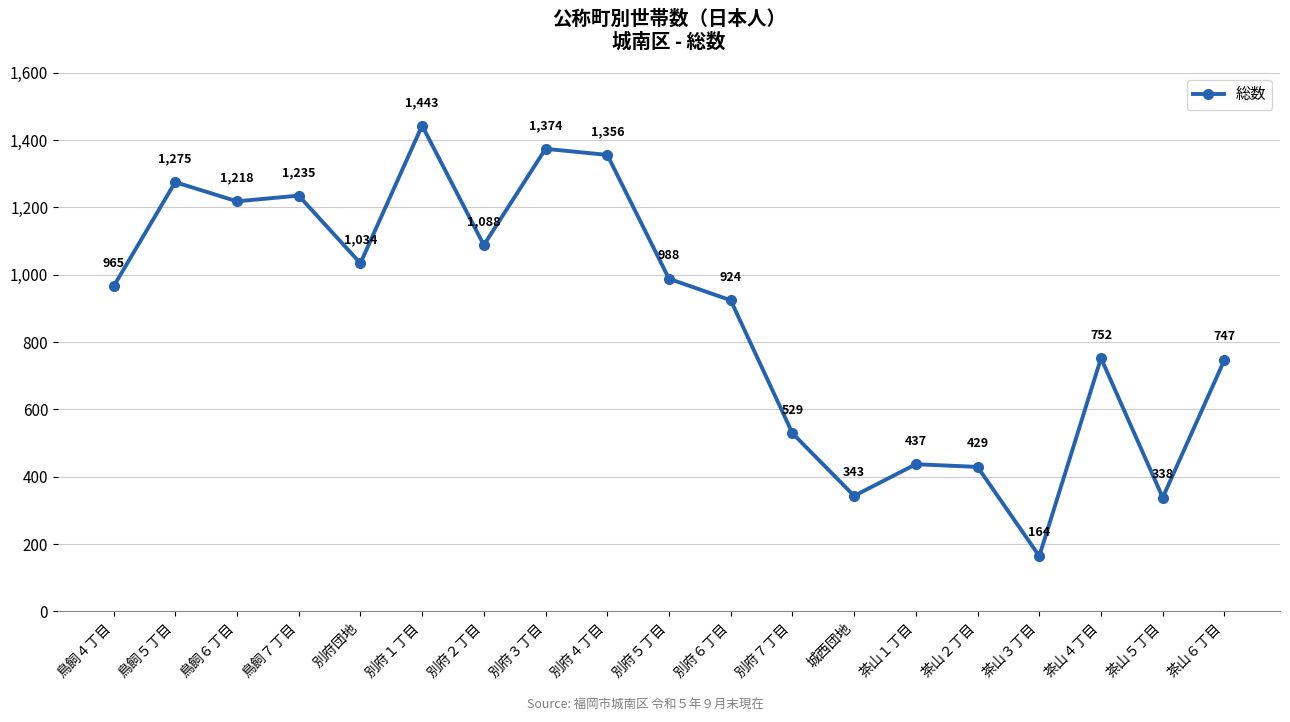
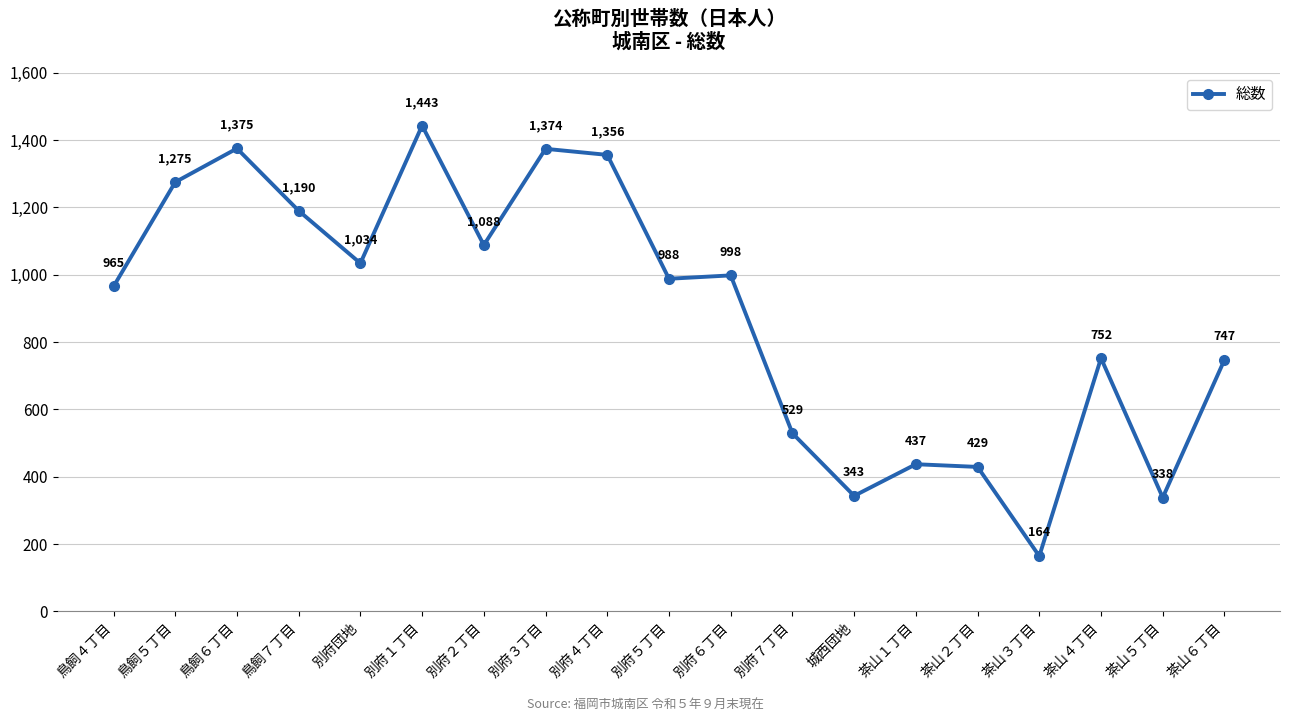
鳥飼６丁目: 1,218 -> 1,375
鳥飼７丁目: 1,235 -> 1,190
別府６丁目: 924 -> 998
